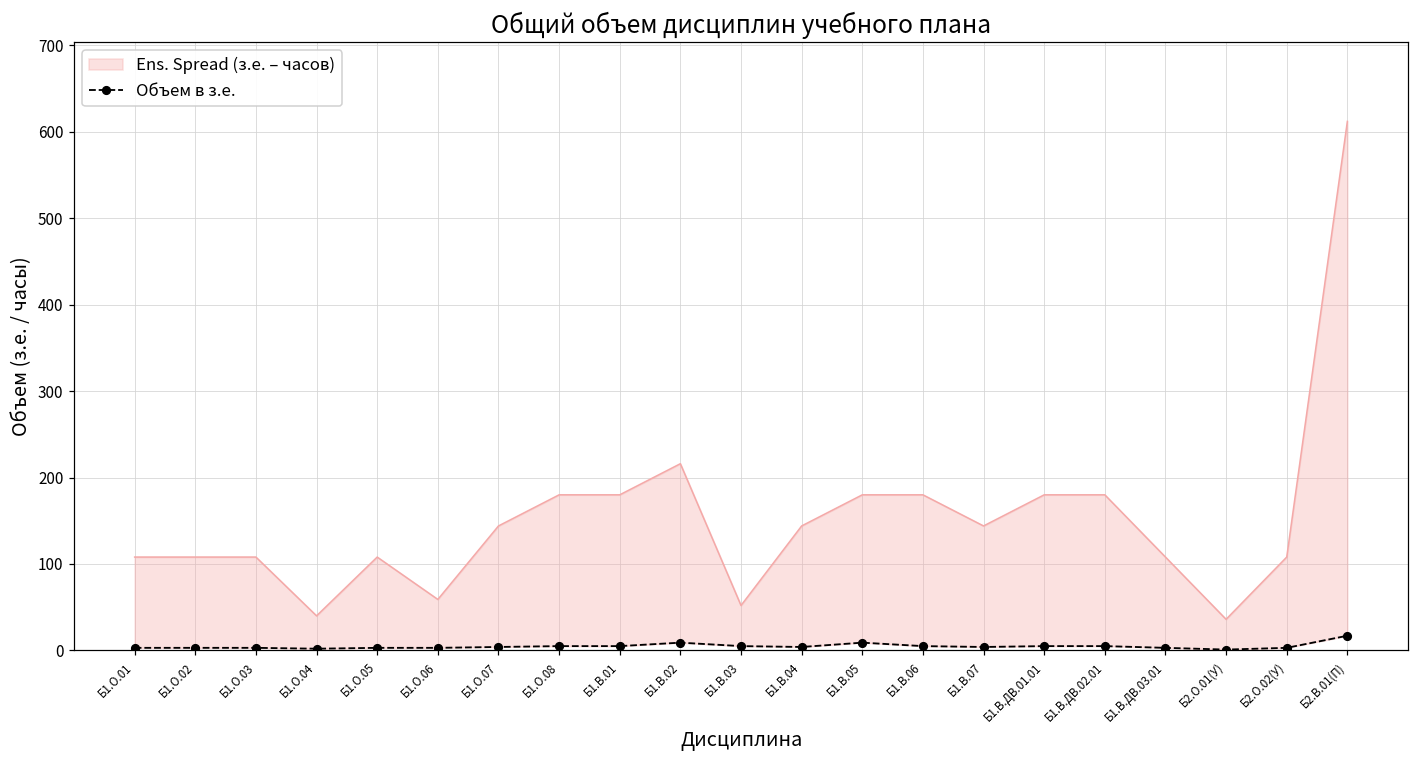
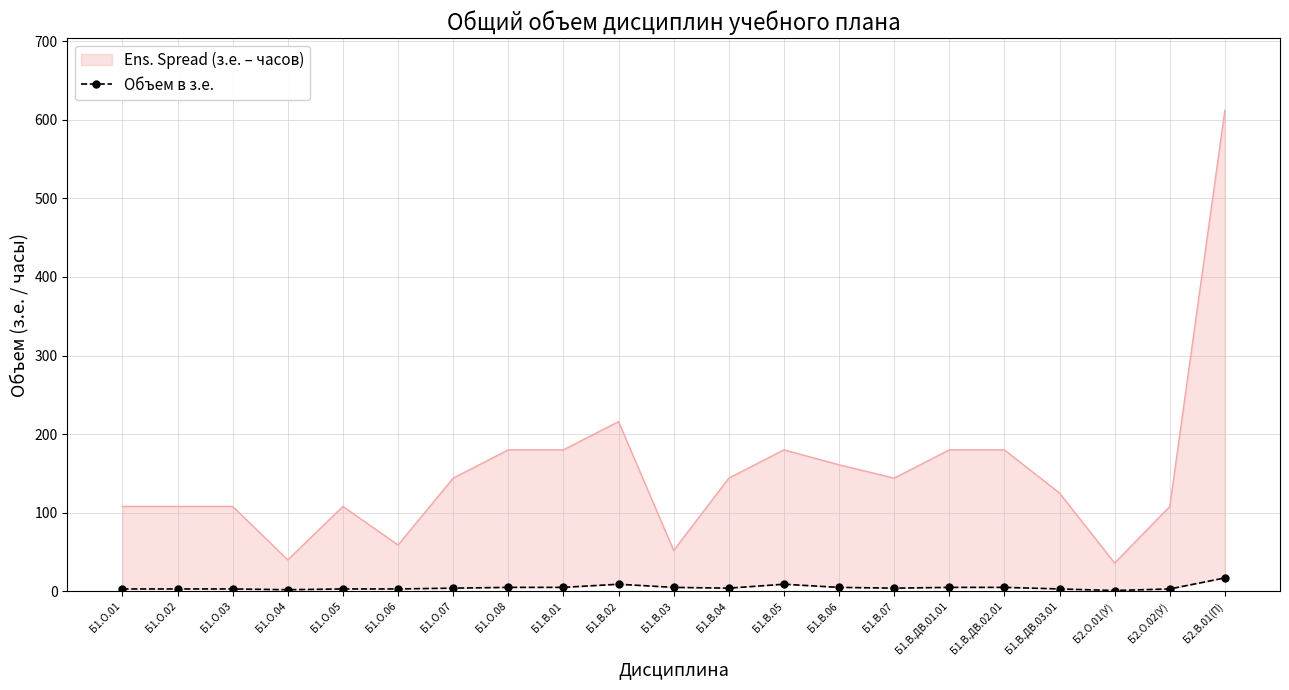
Ens. Spread (з.е. – часов), Б1.В.06: 180 -> 160
Ens. Spread (з.е. – часов), Б1.В.ДВ.03.01: 110 -> 130
